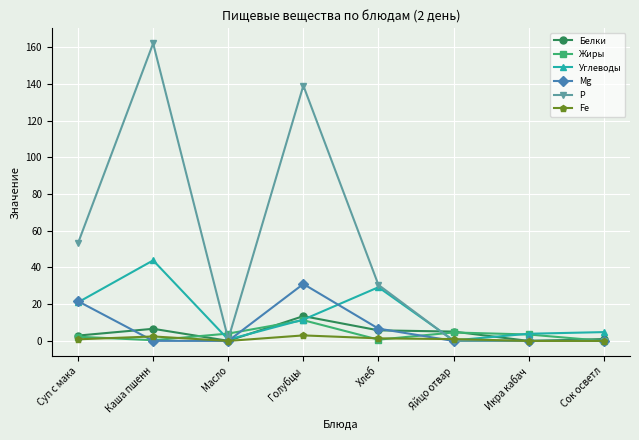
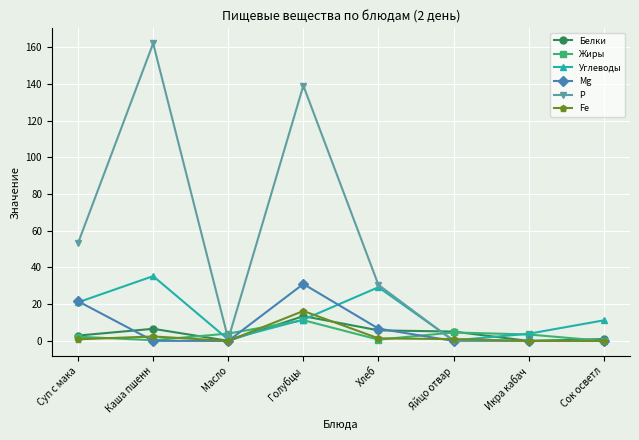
Углеводы, Каша пшенн: 44 -> 35
Fe, Голубцы: 3 -> 16
Углеводы, Сок осветл: 5 -> 11
